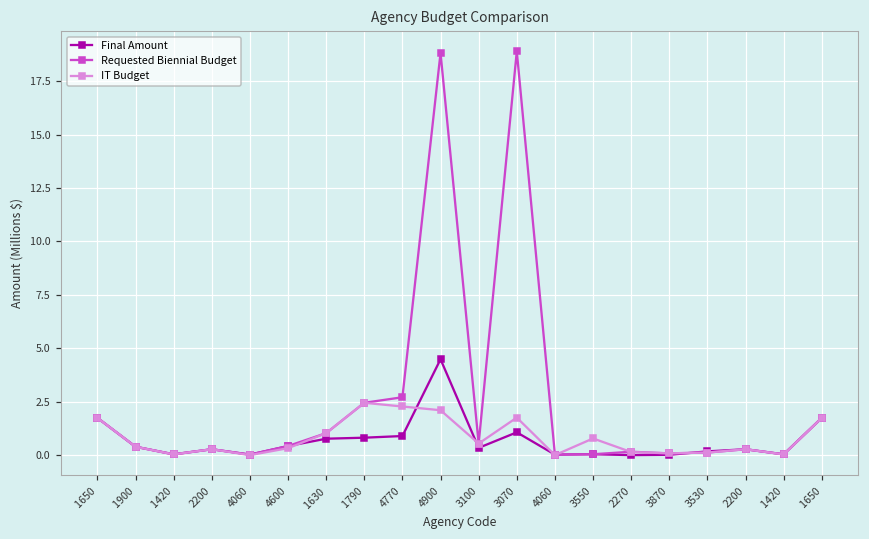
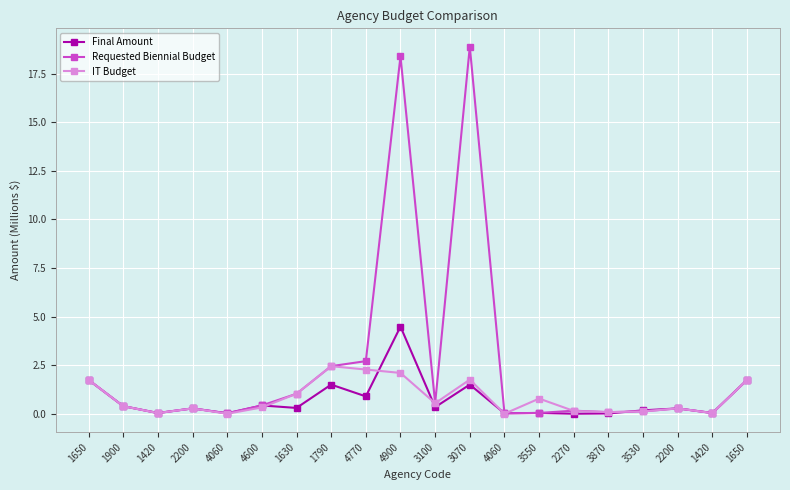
Final Amount, 1630: 0.8 -> 0.3
Final Amount, 1790: 0.8 -> 1.5
Requested Biennial Budget, 4900: 18.8 -> 18.4
Final Amount, 3070: 1.1 -> 1.5
